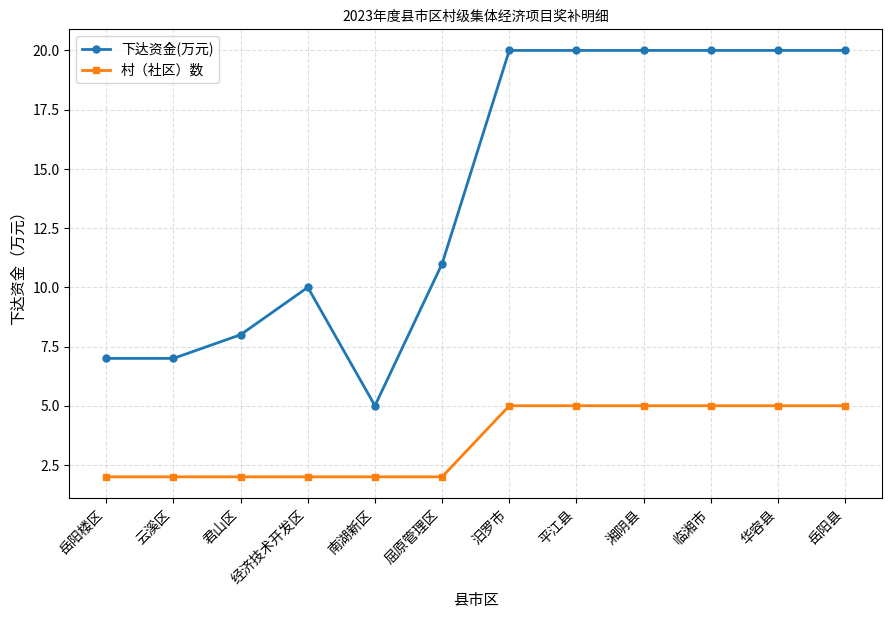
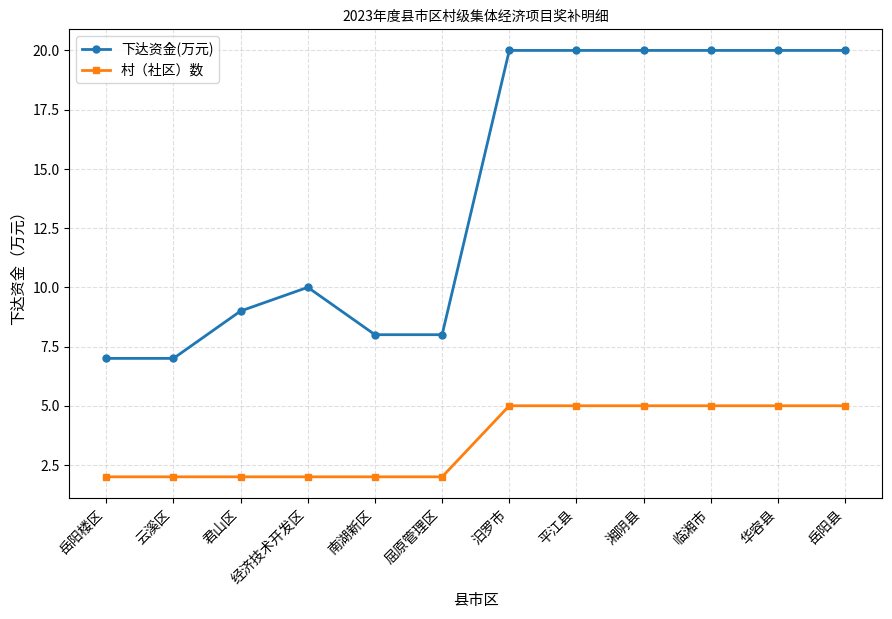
下达资金(万元), 君山区: 8 -> 9
下达资金(万元), 南湖新区: 5 -> 8
下达资金(万元), 屈原管理区: 11 -> 8
